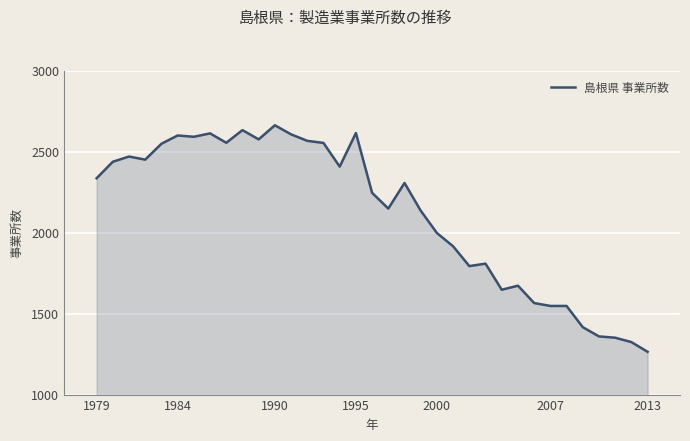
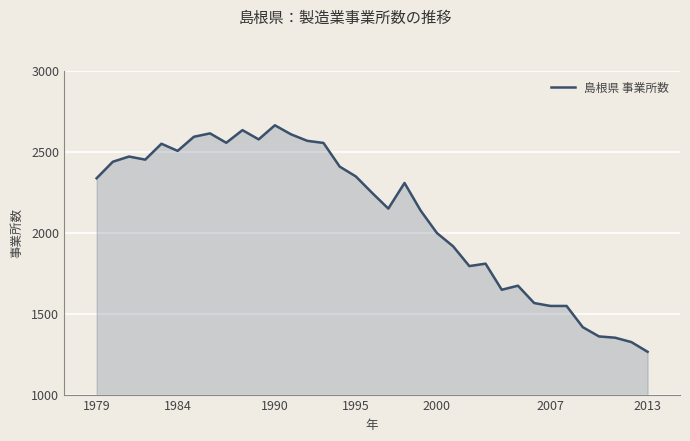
1984: 2600 -> 2500
1995: 2610 -> 2350
